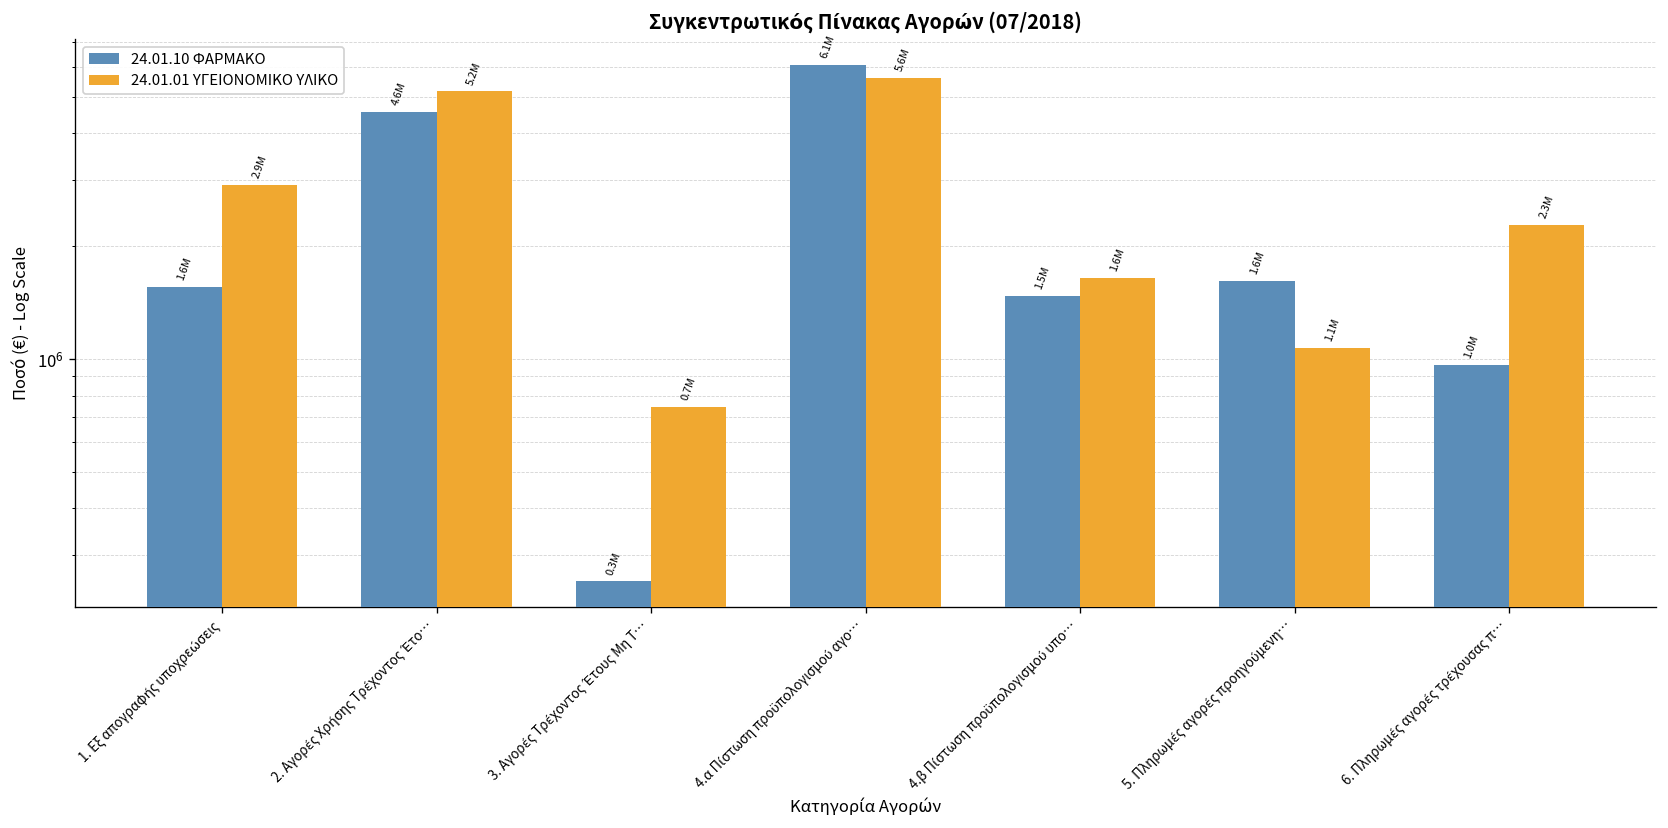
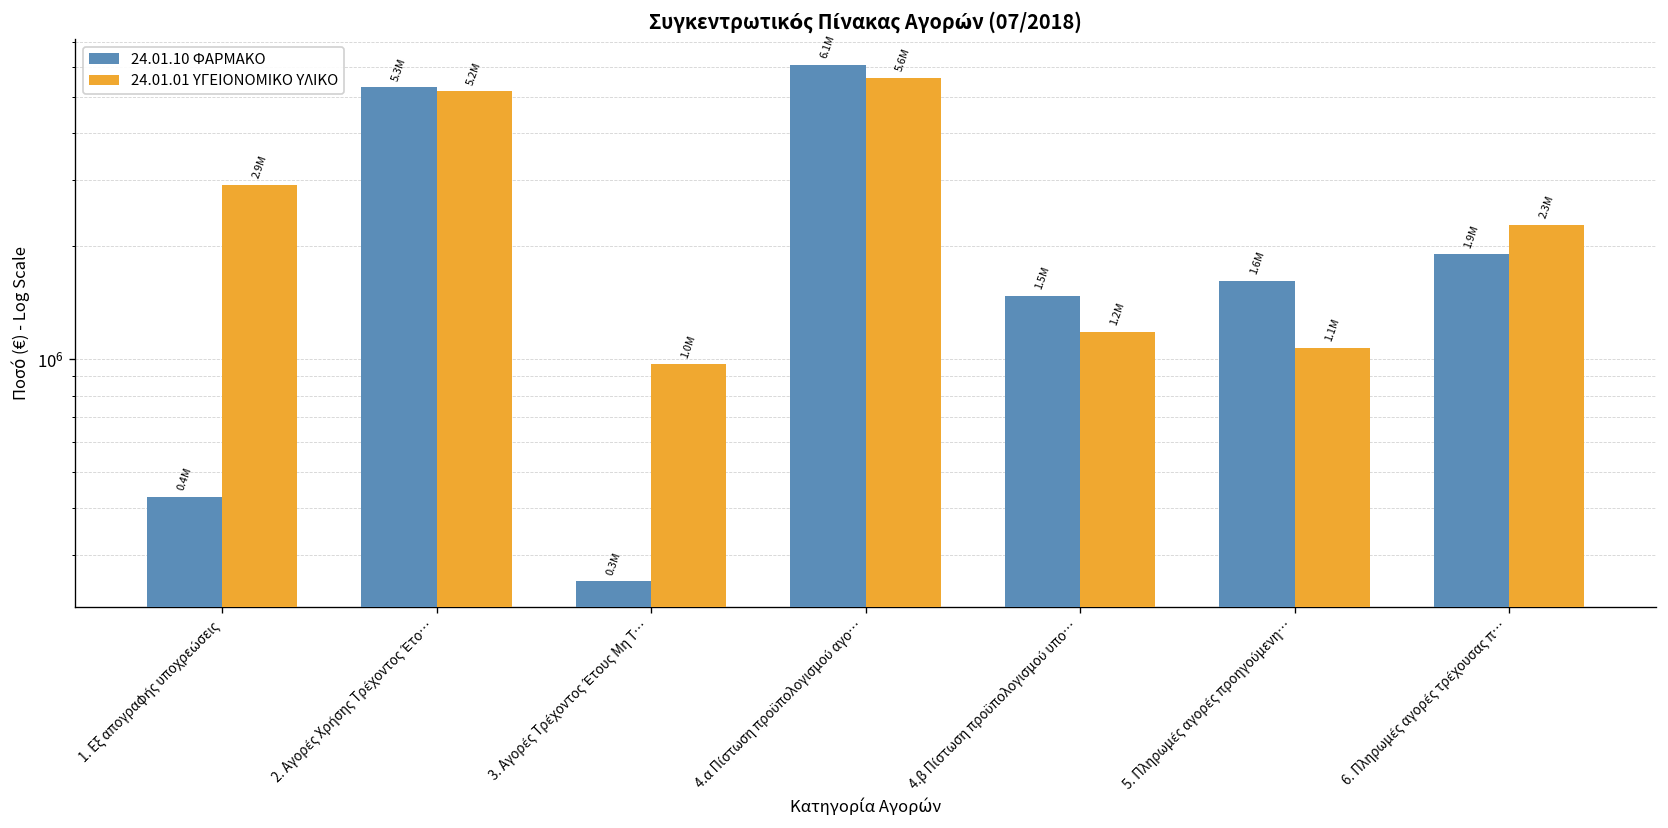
24.01.10 ΦΑΡΜΑΚΟ, 1. Εξ απογραφής υποχρεώσεις: 1.6M -> 0.4M
24.01.10 ΦΑΡΜΑΚΟ, 2. Αγορές Χρήσης Τρέχοντος Έτο…: 4.6M -> 5.3M
24.01.01 ΥΓΕΙΟΝΟΜΙΚΟ ΥΛΙΚΟ, 3. Αγορές Τρέχοντος Έτους Μη Τ…: 0.7M -> 1.0M
24.01.01 ΥΓΕΙΟΝΟΜΙΚΟ ΥΛΙΚΟ, 4.β Πίστωση προϋπολογισμού υπο…: 1.6M -> 1.2M
24.01.10 ΦΑΡΜΑΚΟ, 6. Πληρωμές αγορές τρέχουσας π…: 1.0M -> 1.9M
